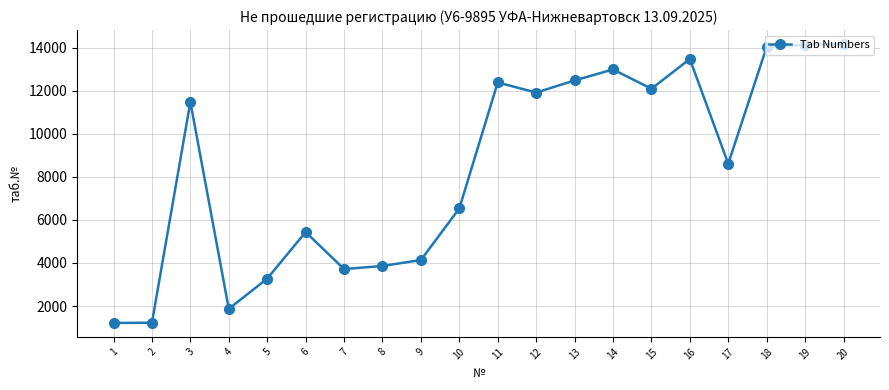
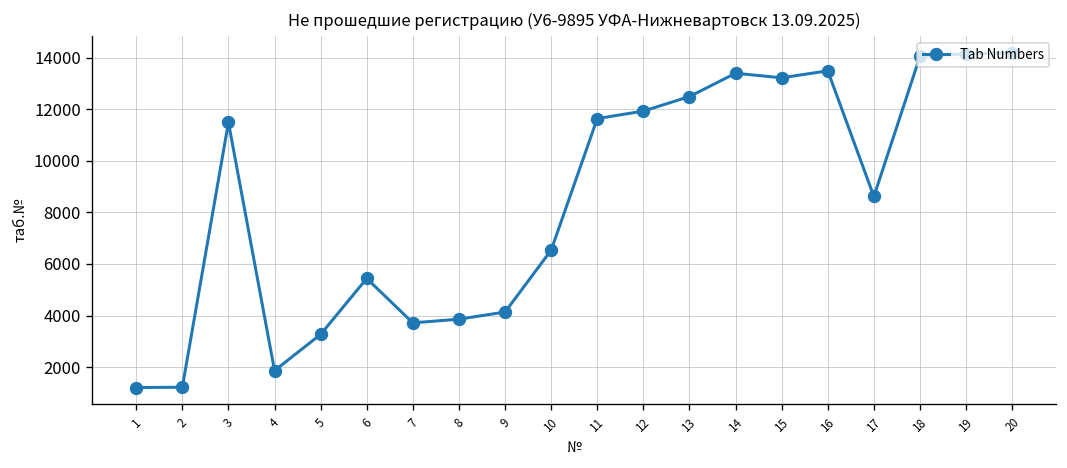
11: 12400 -> 11600
14: 13000 -> 13400
15: 12100 -> 13200
